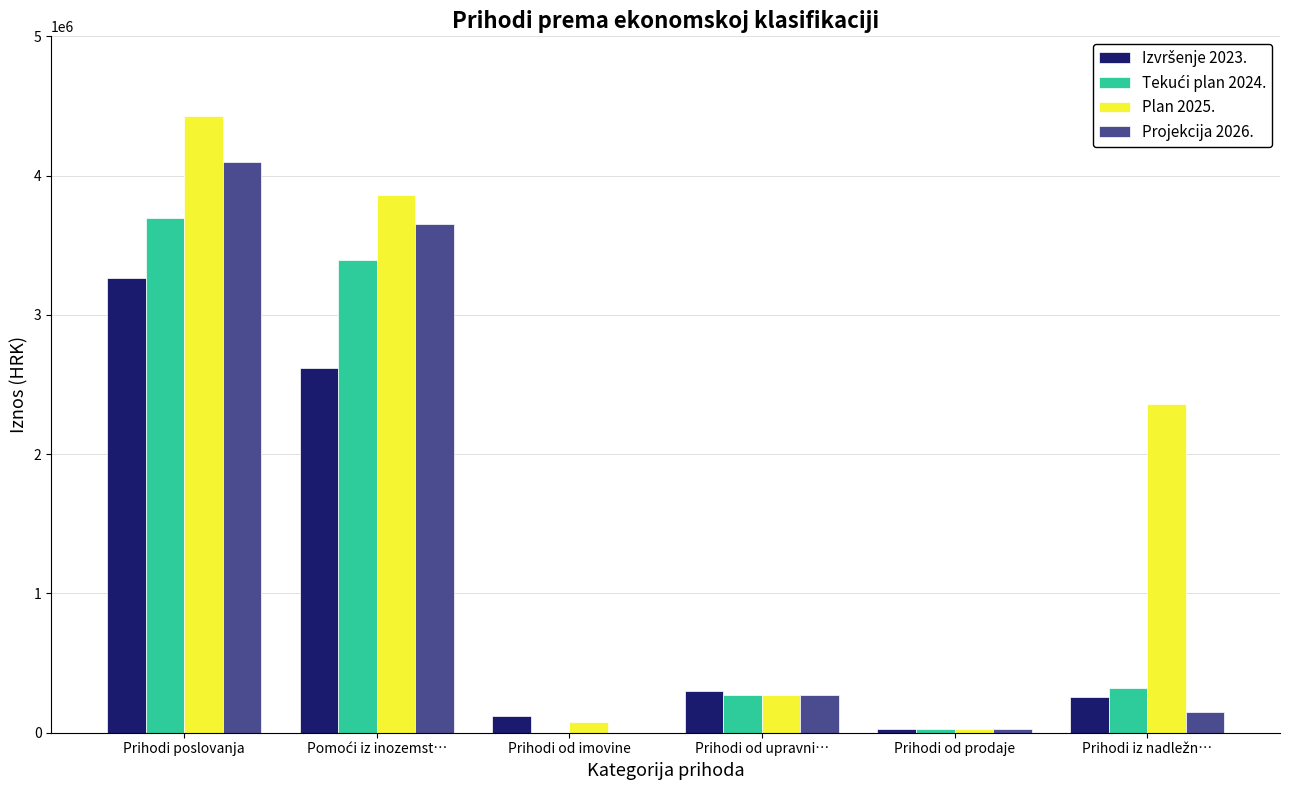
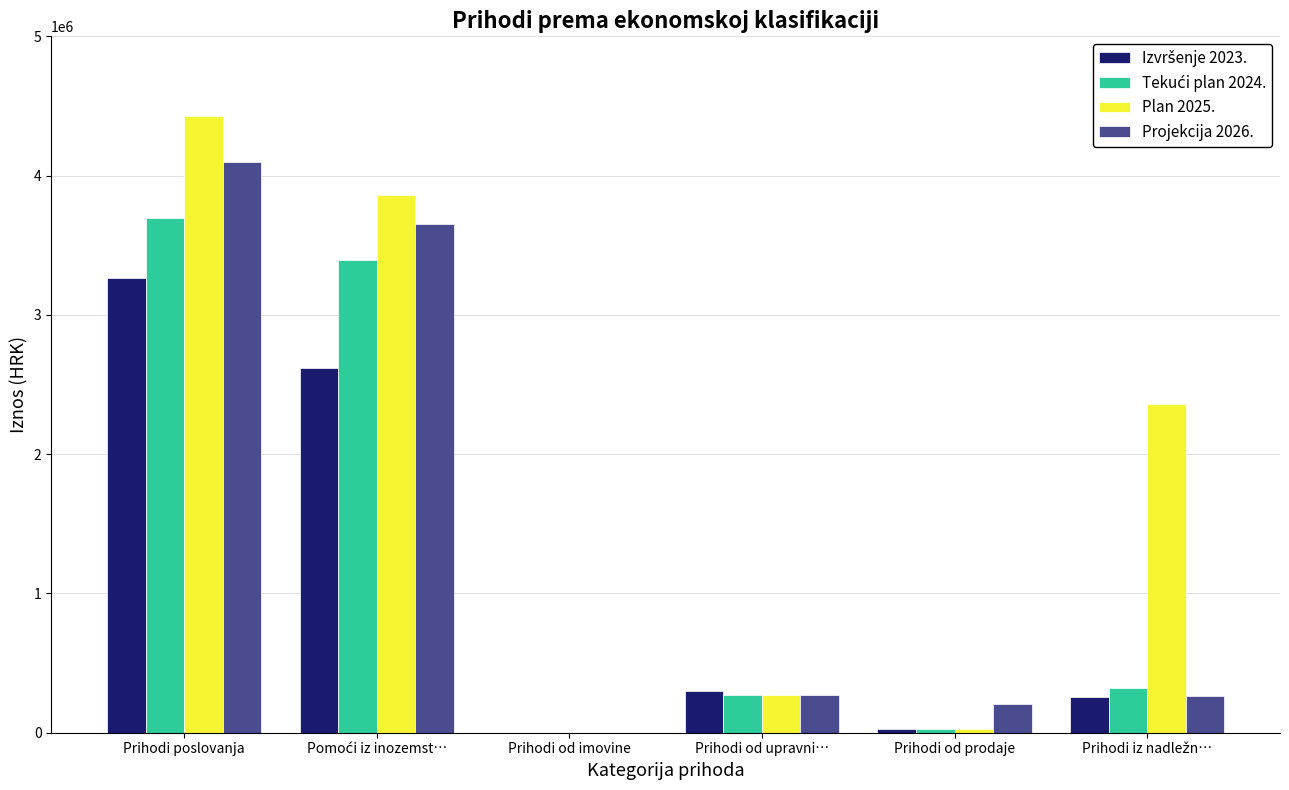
Izvršenje 2023., Prihodi od imovine: 120000 -> 0
Plan 2025., Prihodi od imovine: 70000 -> 0
Projekcija 2026., Prihodi od prodaje: 30000 -> 210000
Projekcija 2026., Prihodi iz nadležn…: 150000 -> 270000
